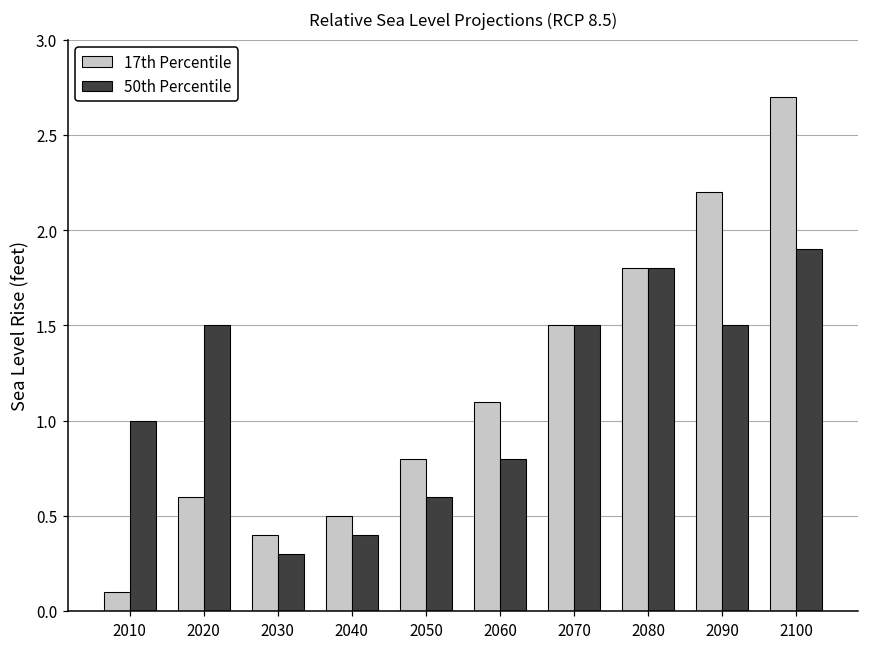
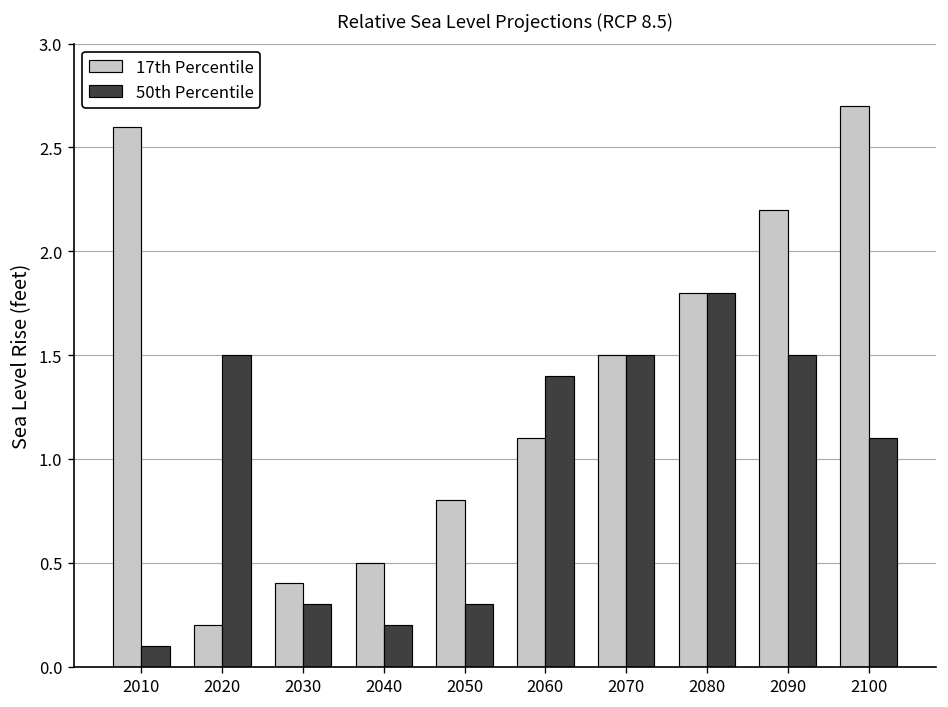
17th Percentile, 2010: 0.1 -> 2.6
50th Percentile, 2010: 1.0 -> 0.1
17th Percentile, 2020: 0.6 -> 0.2
50th Percentile, 2040: 0.4 -> 0.2
50th Percentile, 2050: 0.6 -> 0.3
50th Percentile, 2060: 0.8 -> 1.4
50th Percentile, 2100: 1.9 -> 1.1
